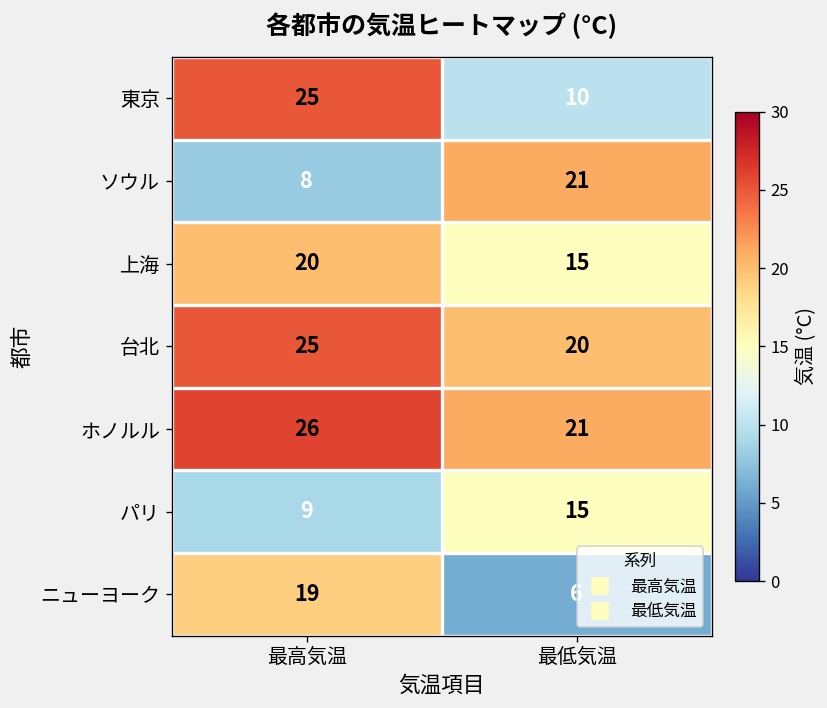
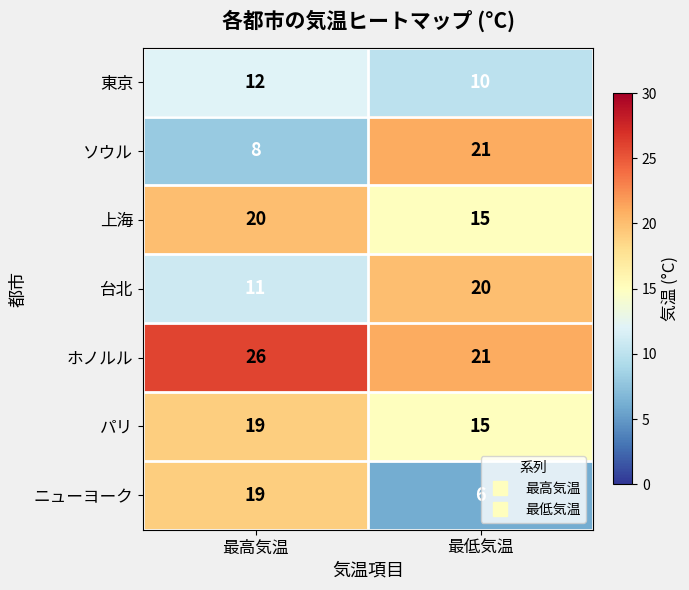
東京, 最高気温: 25 -> 12
台北, 最高気温: 25 -> 11
パリ, 最高気温: 9 -> 19
